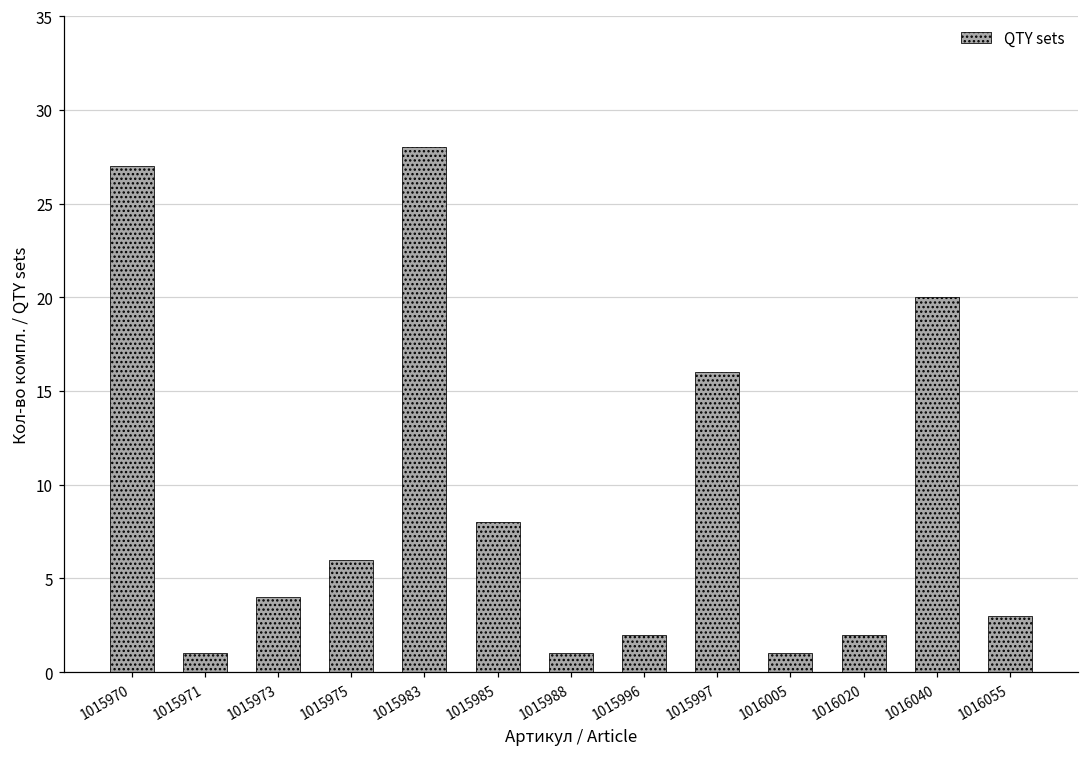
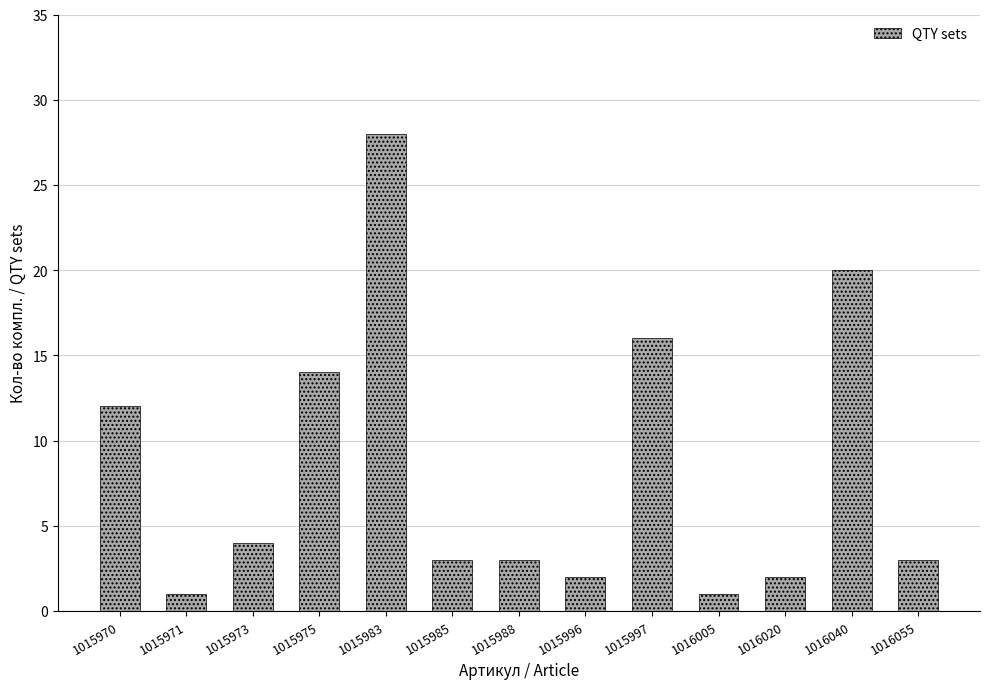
1015970: 27 -> 12
1015975: 6 -> 14
1015985: 8 -> 3
1015988: 1 -> 3
